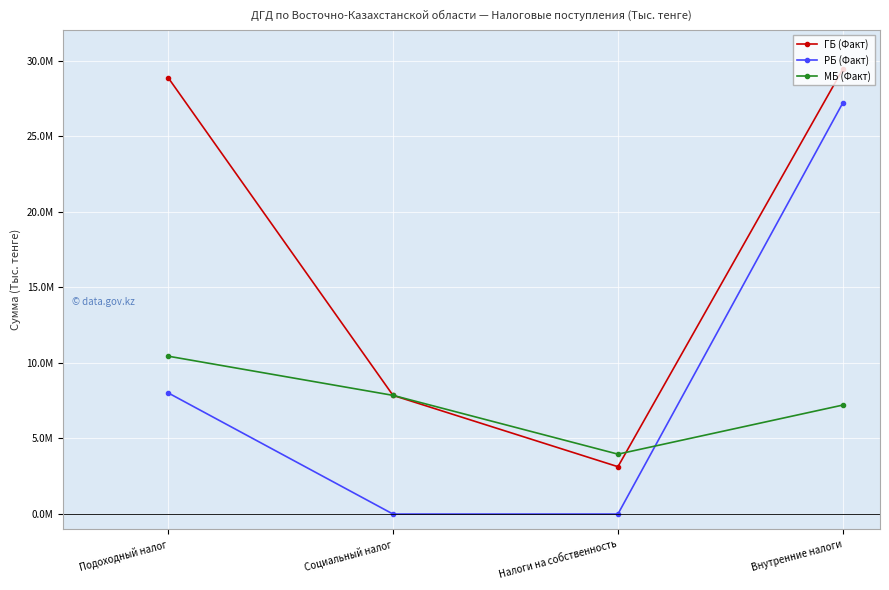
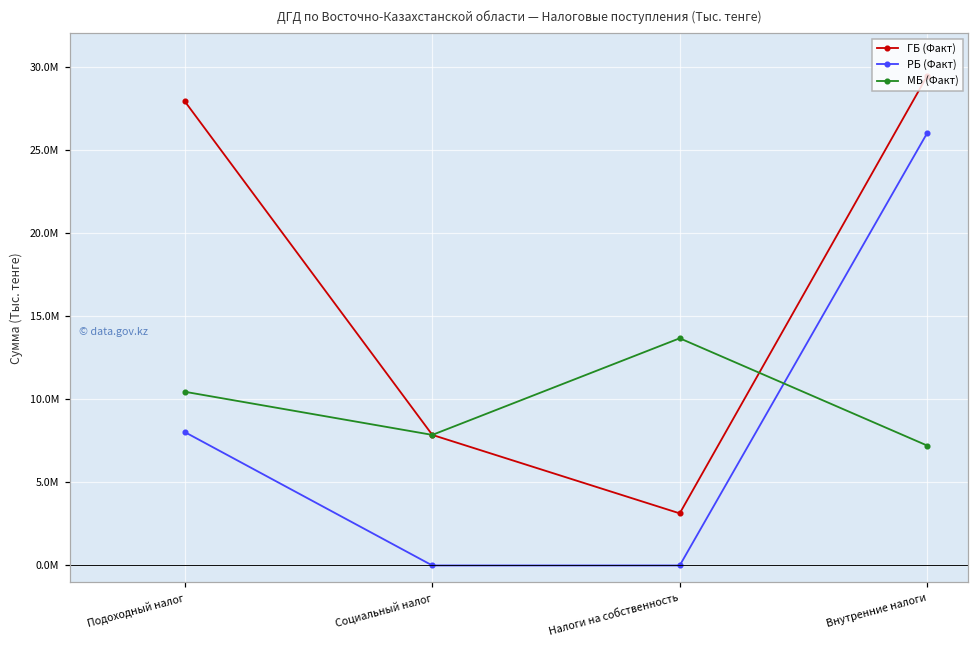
ГБ (Факт), Подоходный налог: 28900000 -> 27900000
МБ (Факт), Налоги на собственность: 4000000 -> 13700000
РБ (Факт), Внутренние налоги: 27200000 -> 26000000
